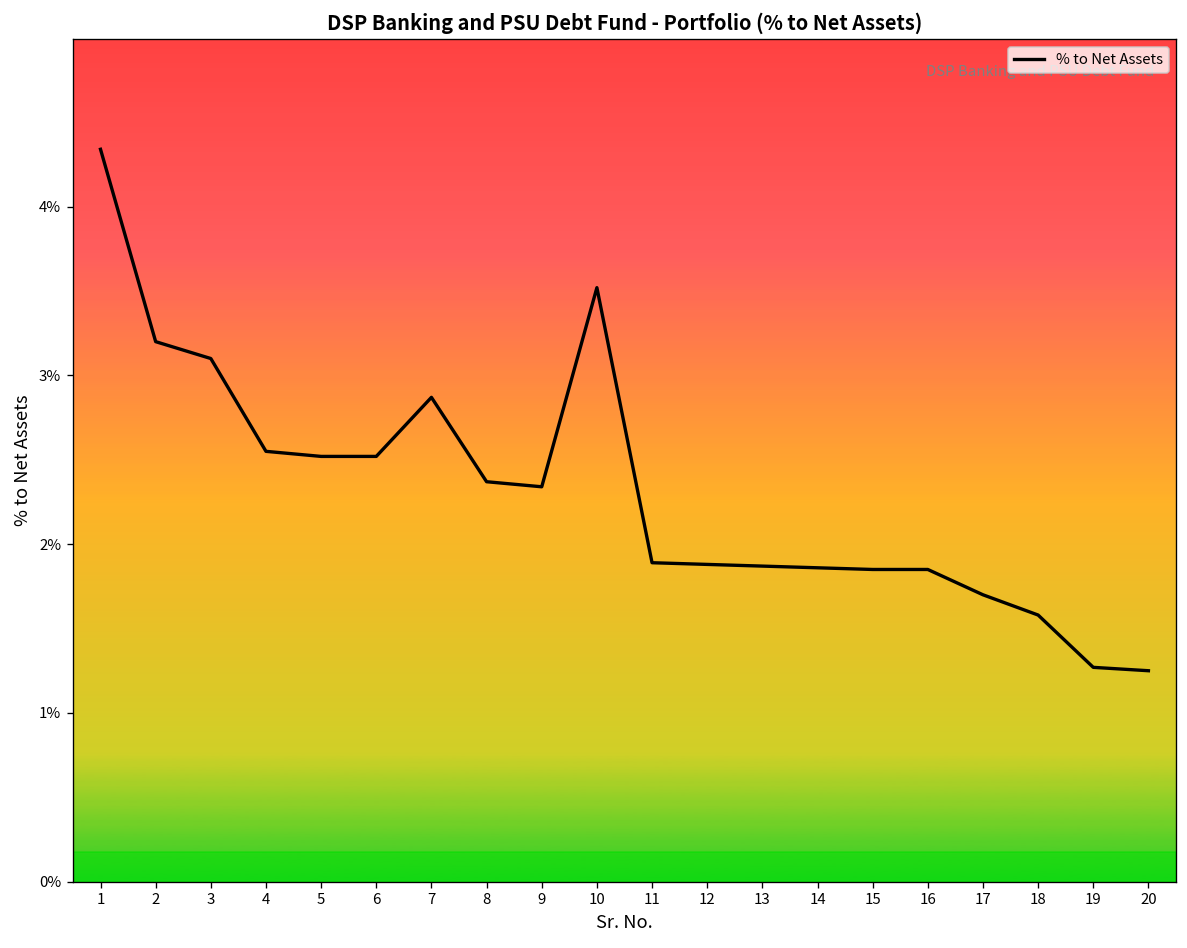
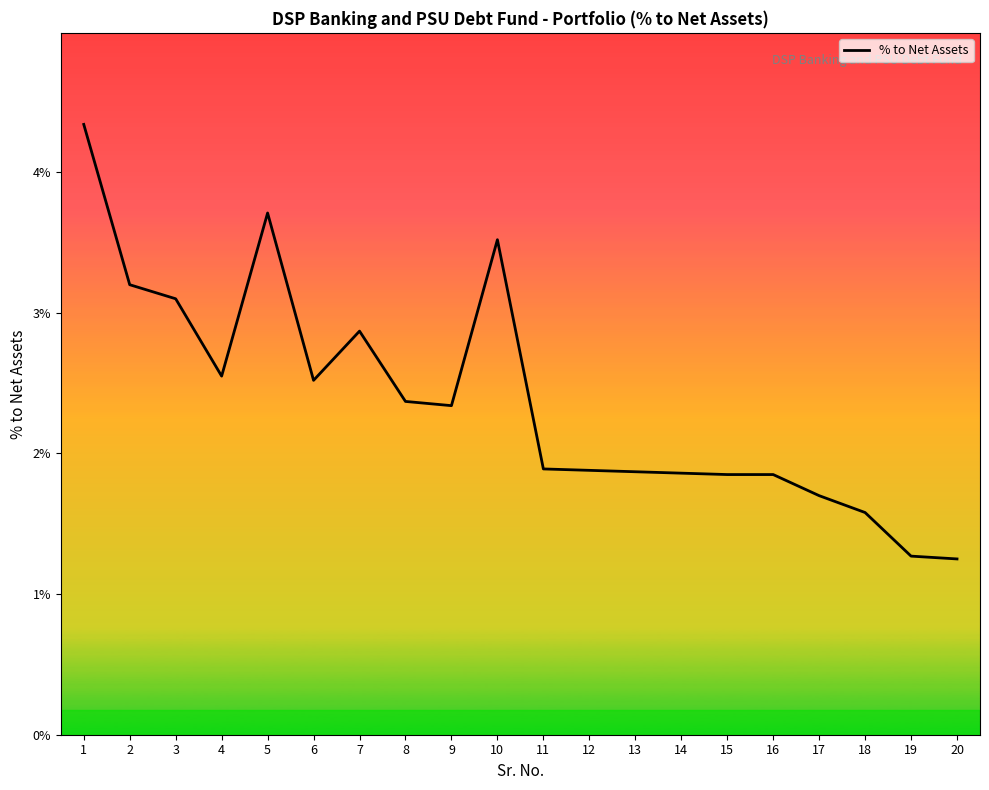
5: 2.52% -> 3.71%
